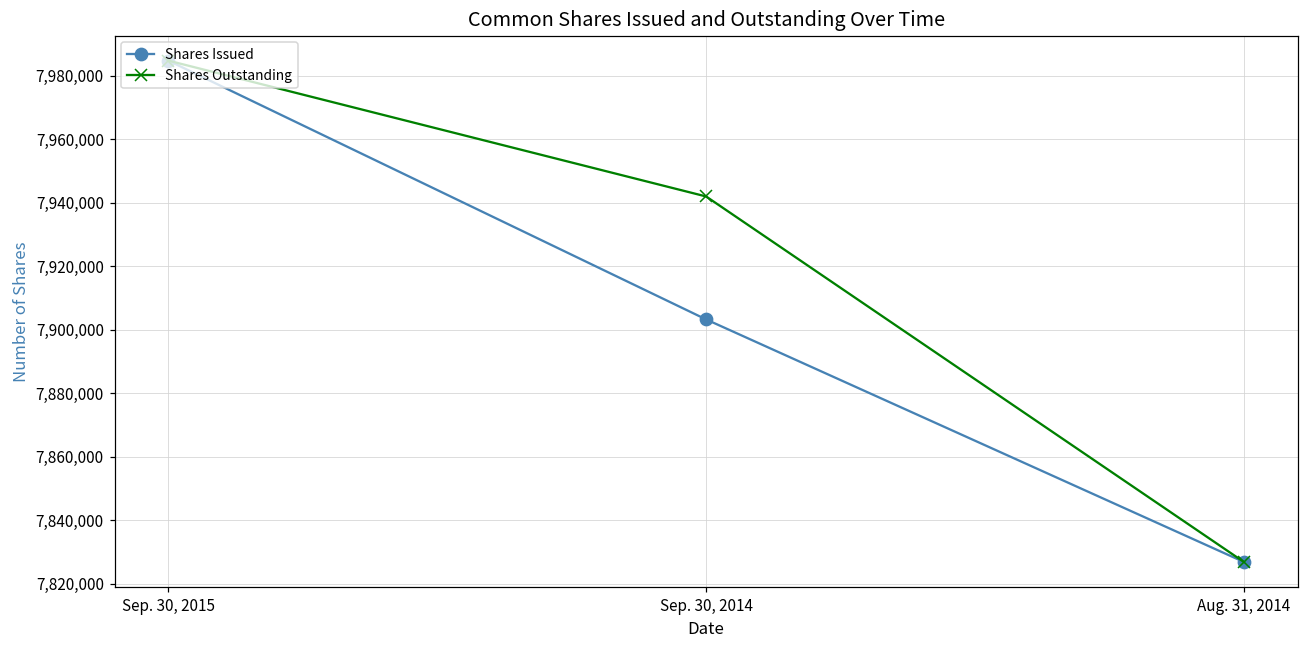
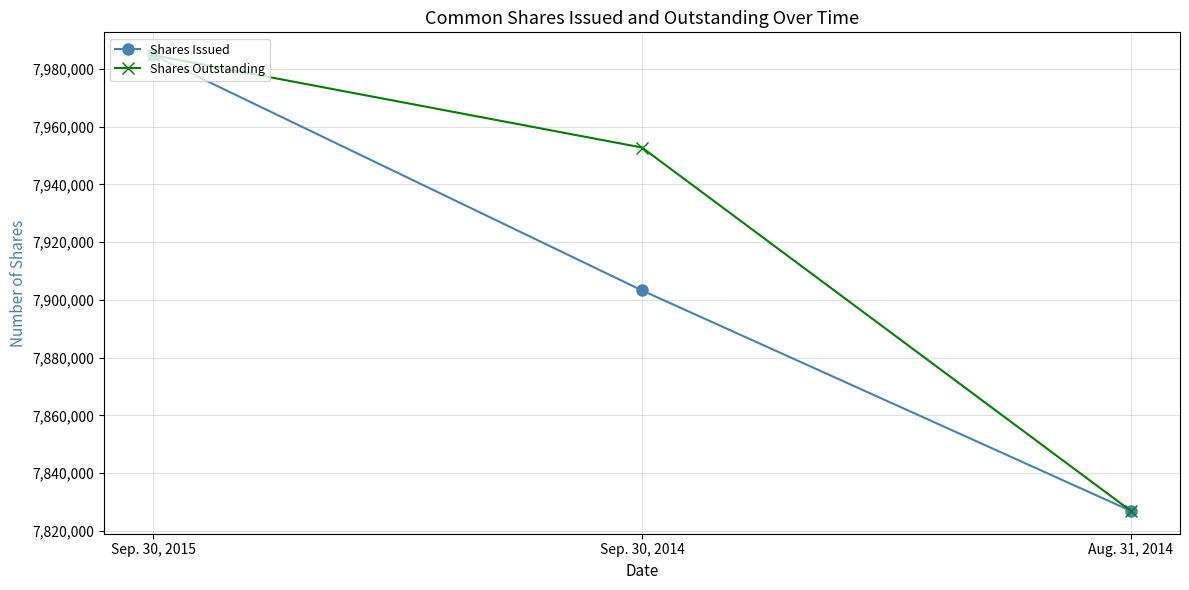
Shares Outstanding, Sep. 30, 2014: 7,942,000 -> 7,953,000
